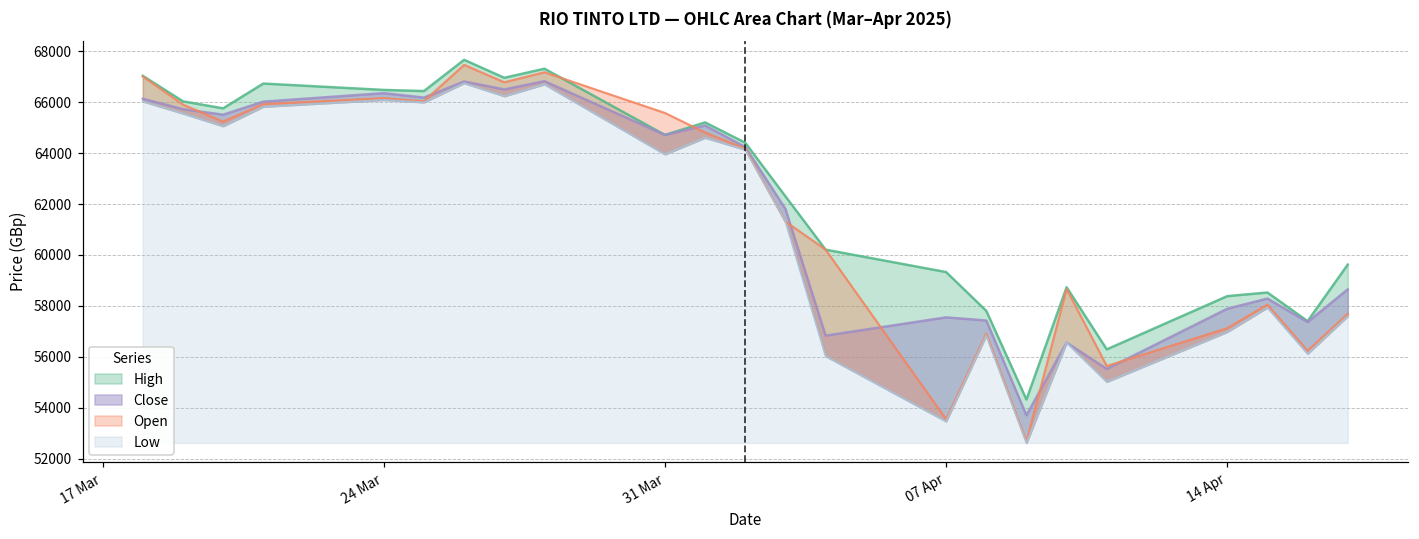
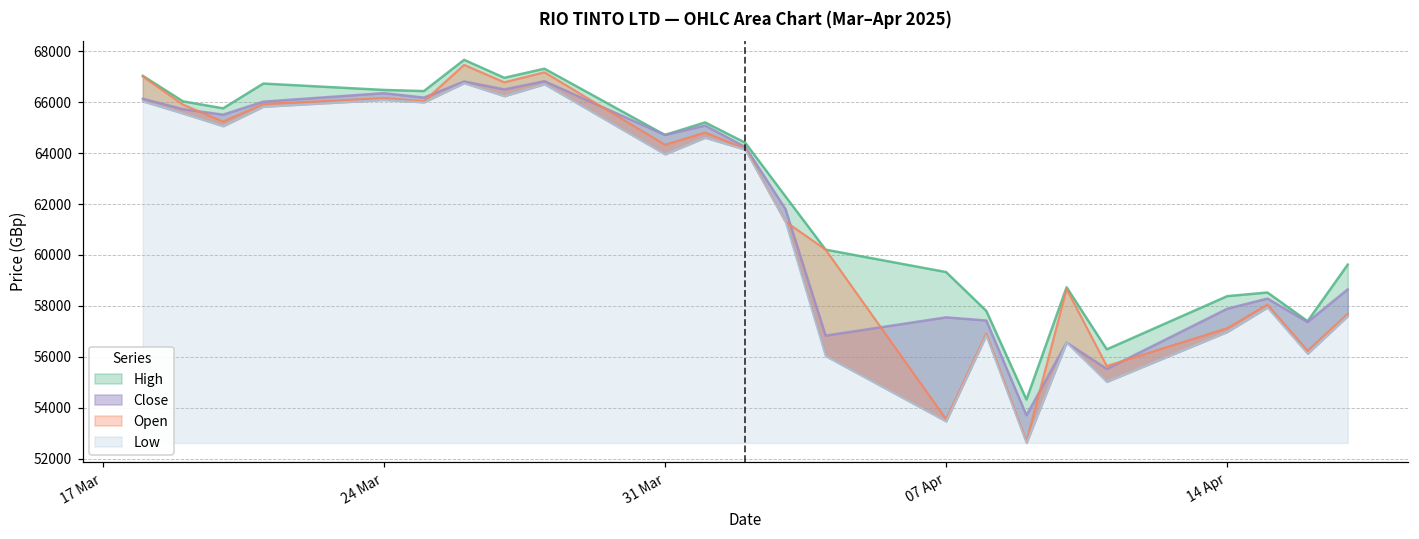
Open, 31 Mar: 65600 -> 64300
